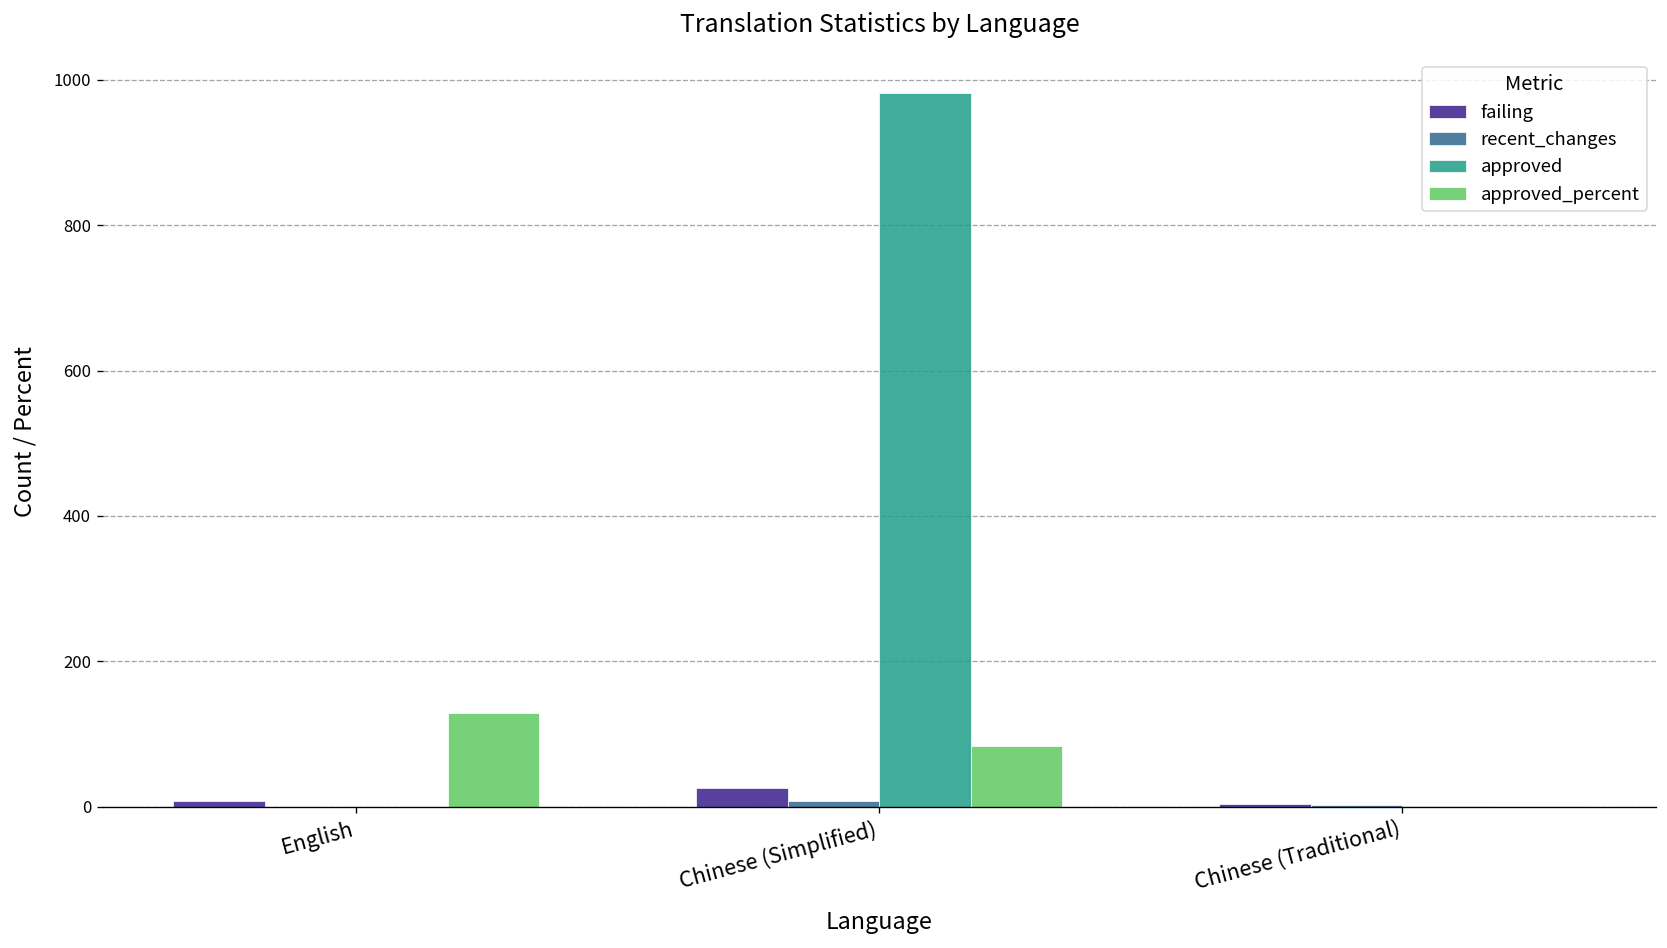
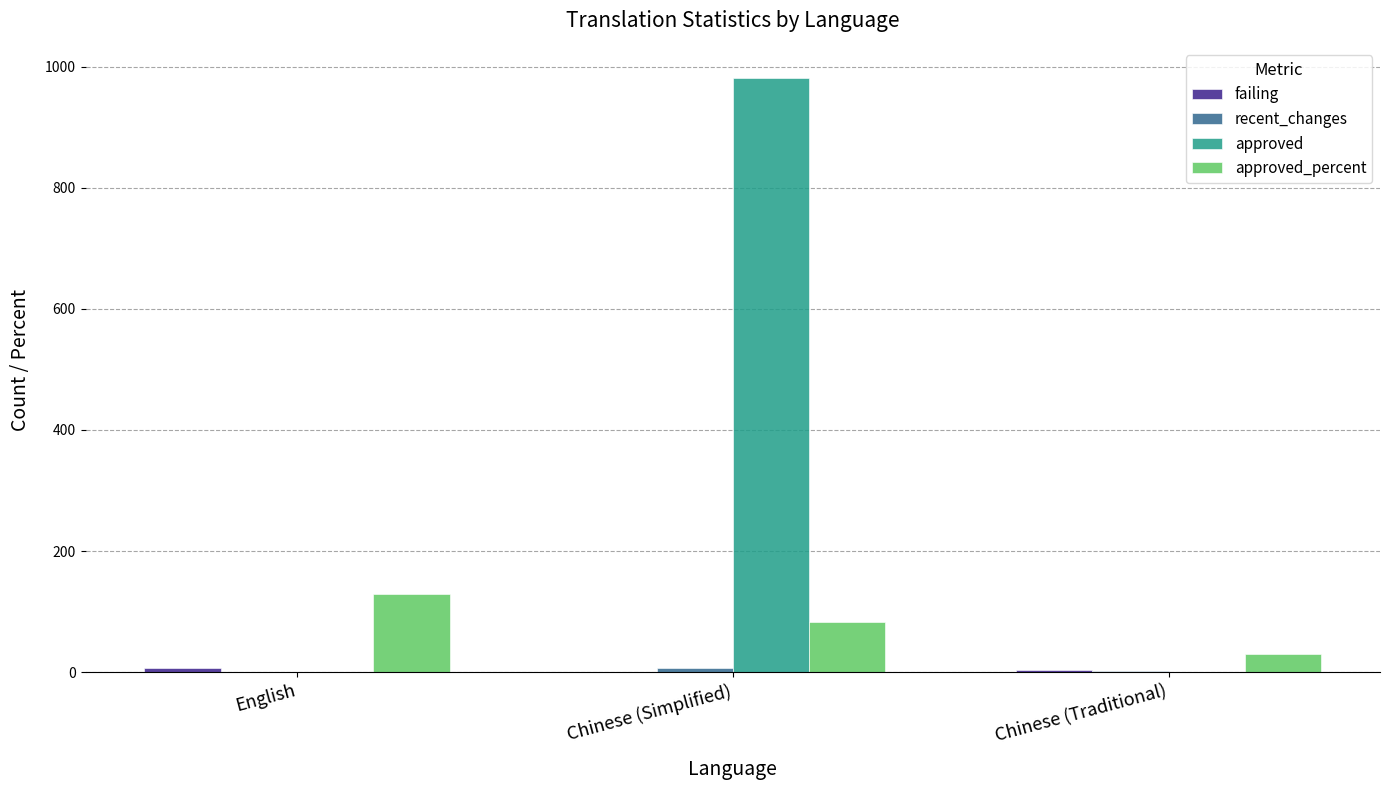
failing, Chinese (Simplified): 30 -> 0
approved_percent, Chinese (Traditional): 0 -> 30
